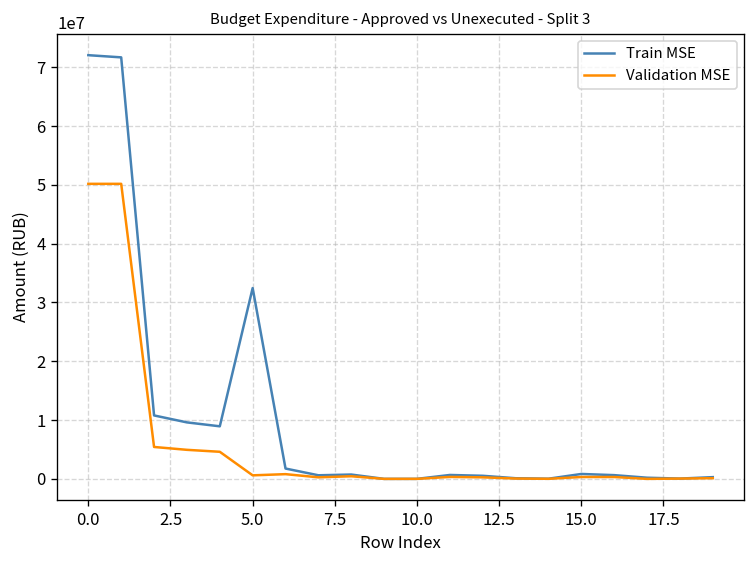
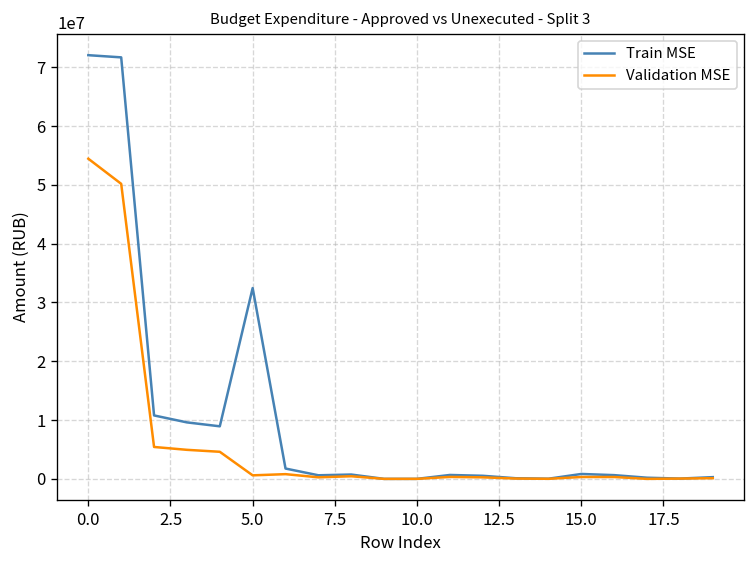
Validation MSE, 0.0: 50000000 -> 54000000
